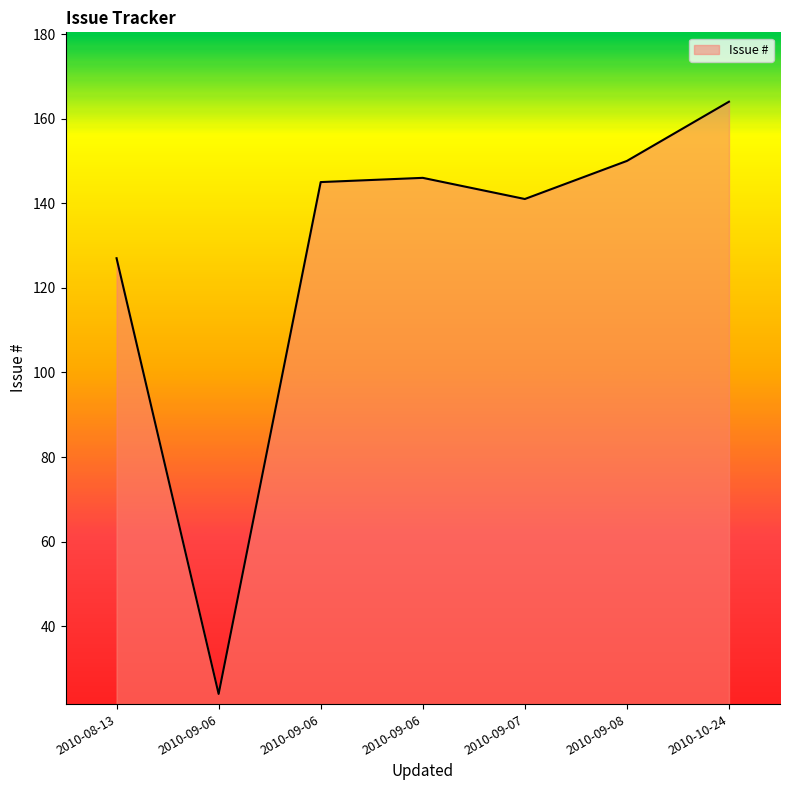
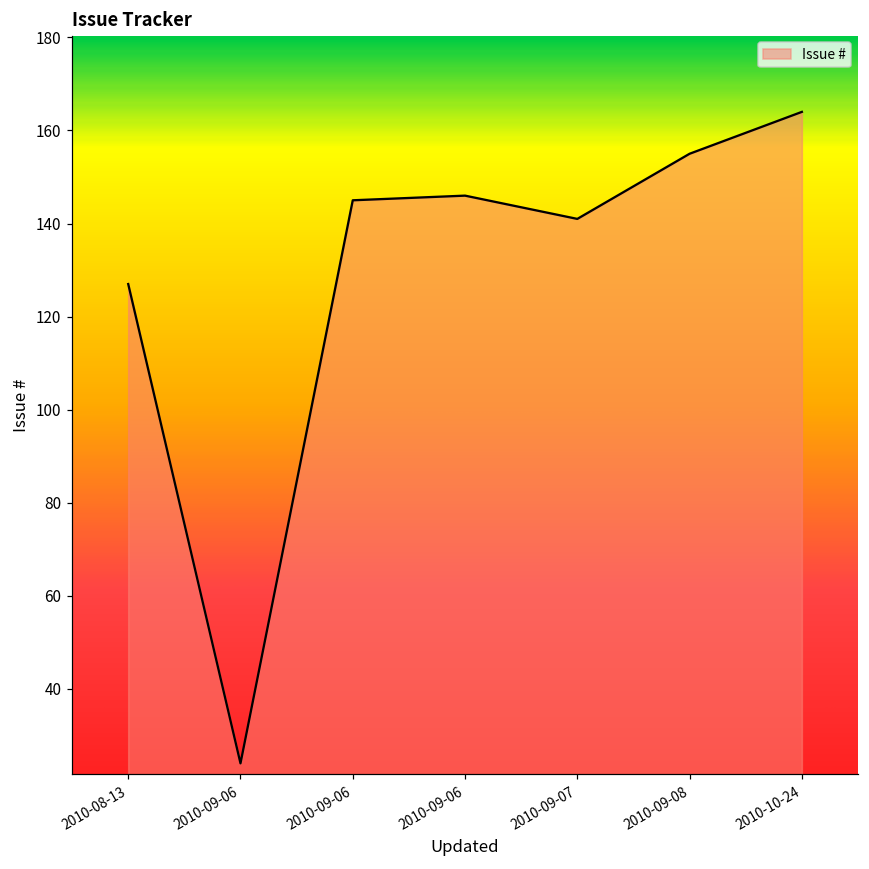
2010-09-08: 150 -> 155
